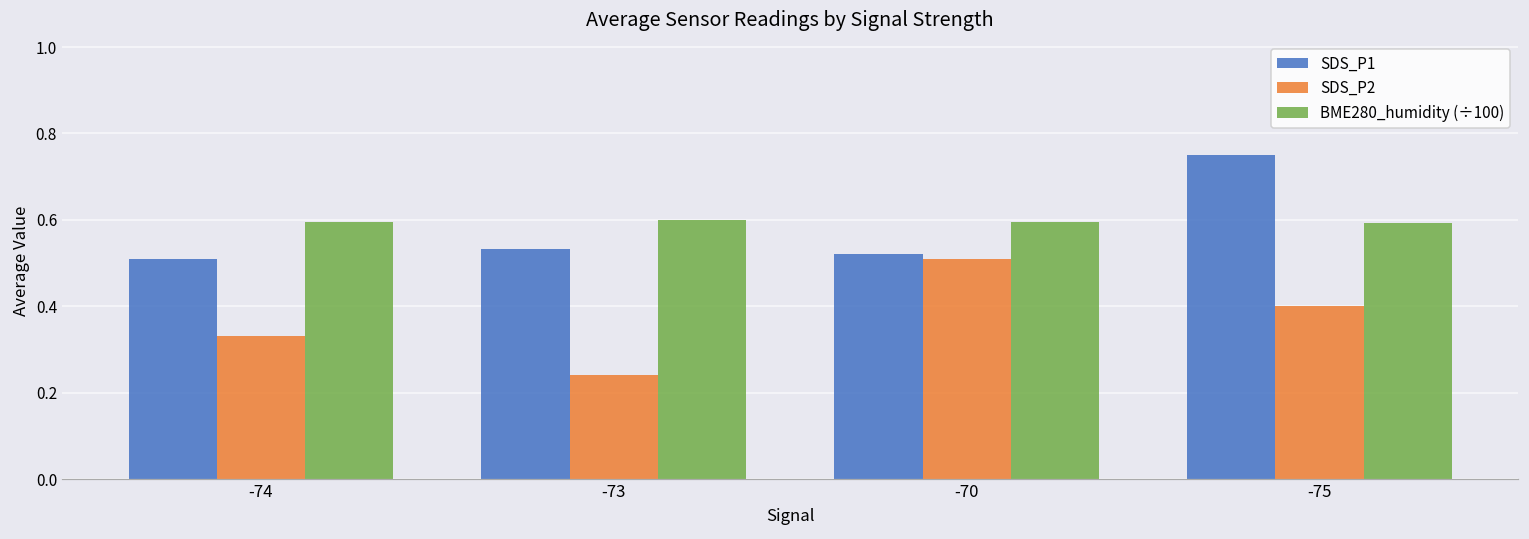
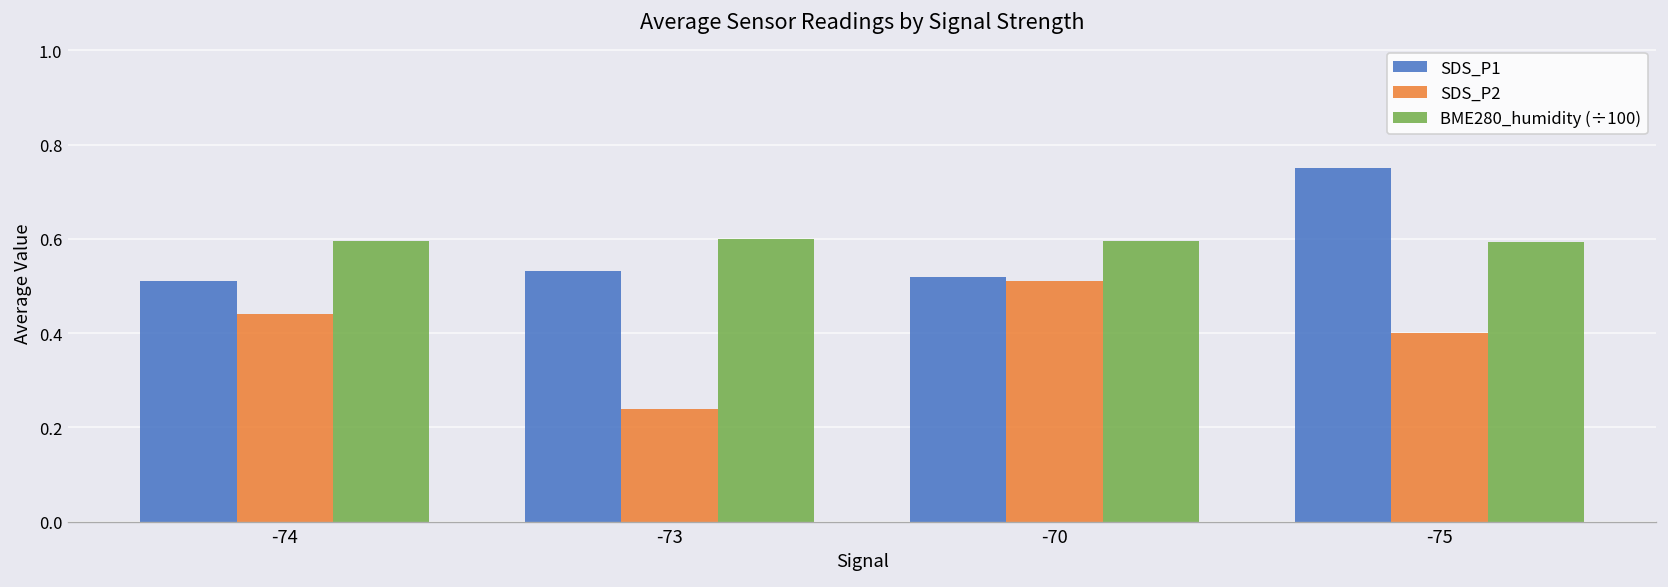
SDS_P2, -74: 0.33 -> 0.44
